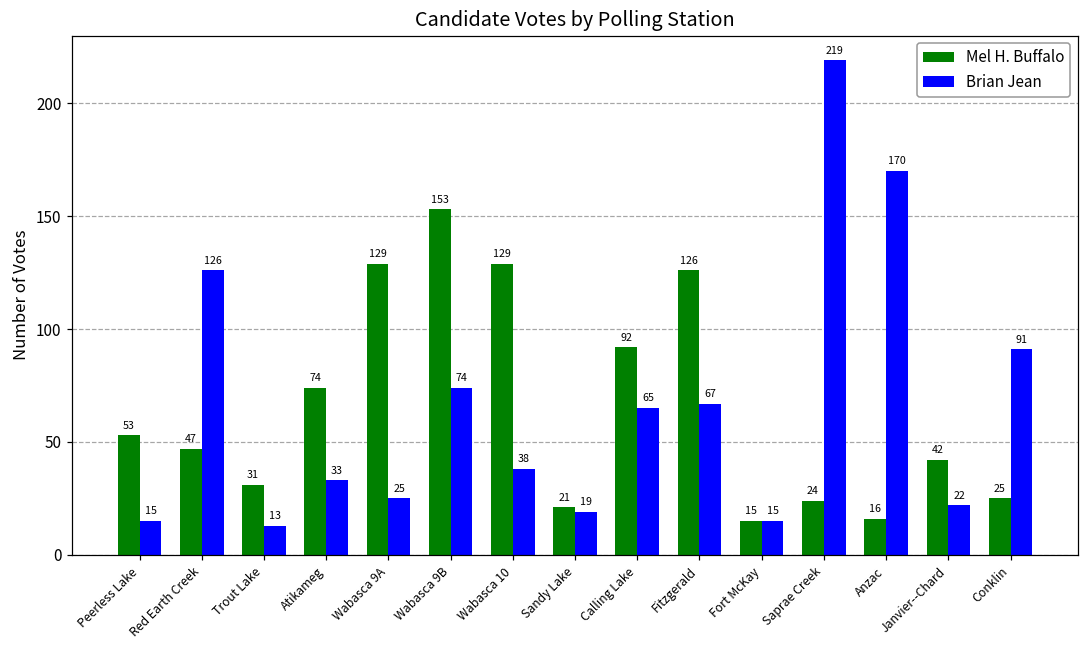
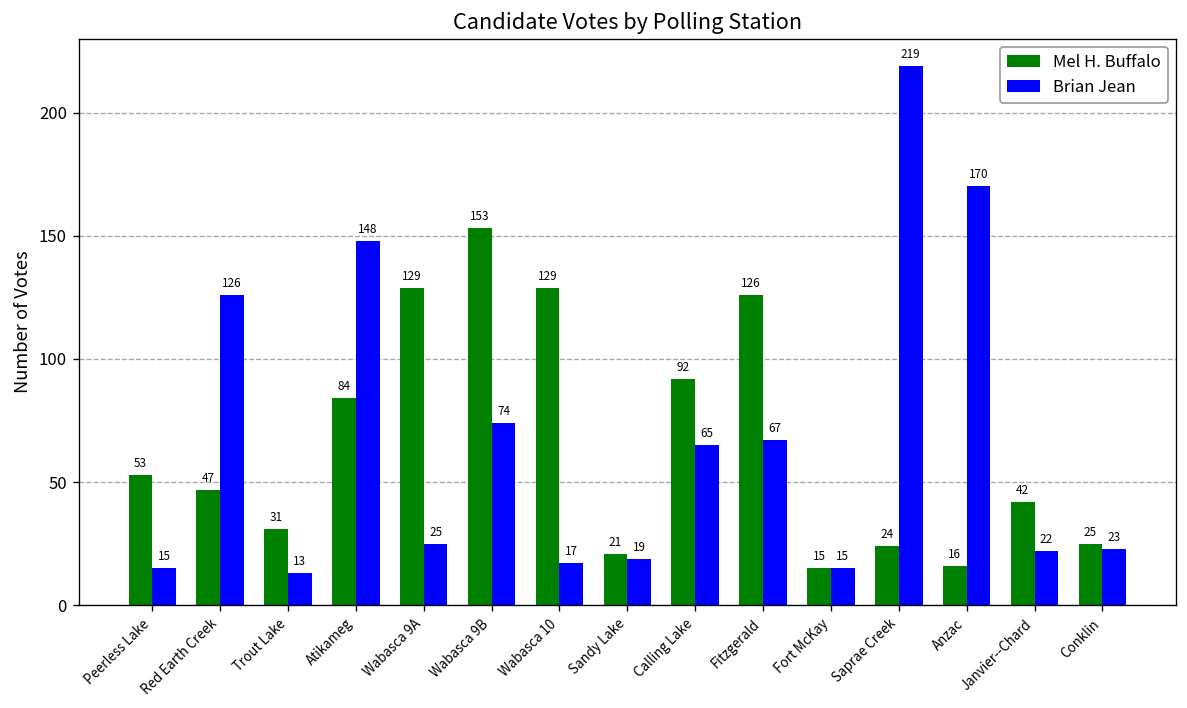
Mel H. Buffalo, Atikameg: 74 -> 84
Brian Jean, Atikameg: 33 -> 148
Brian Jean, Wabasca 10: 38 -> 17
Brian Jean, Conklin: 91 -> 23
